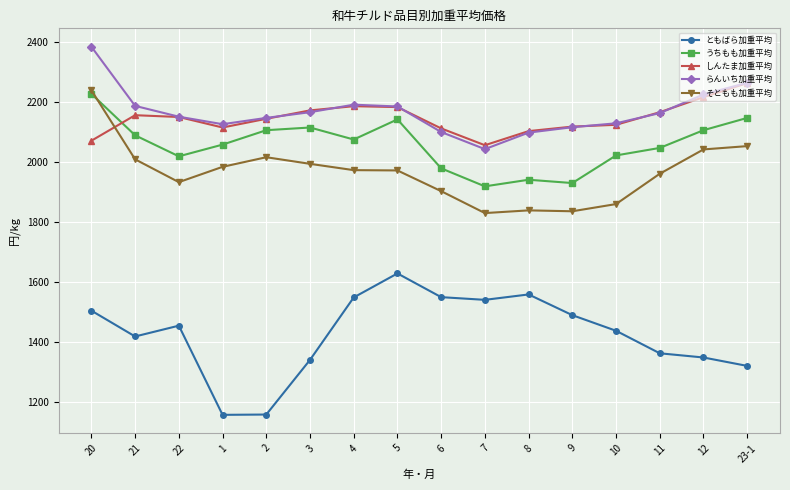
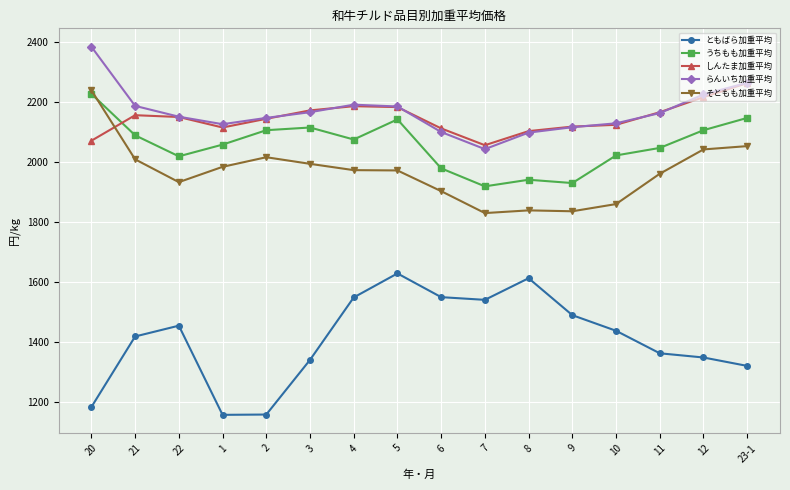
ともばら加重平均, 20: 1500 -> 1180
ともばら加重平均, 8: 1560 -> 1610
